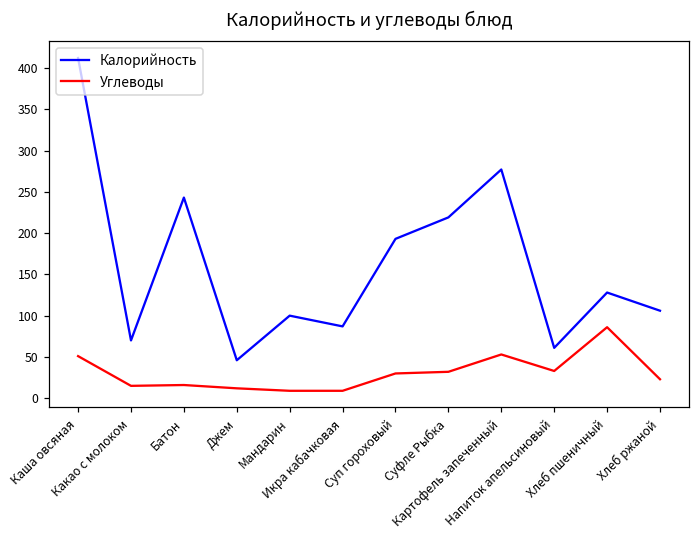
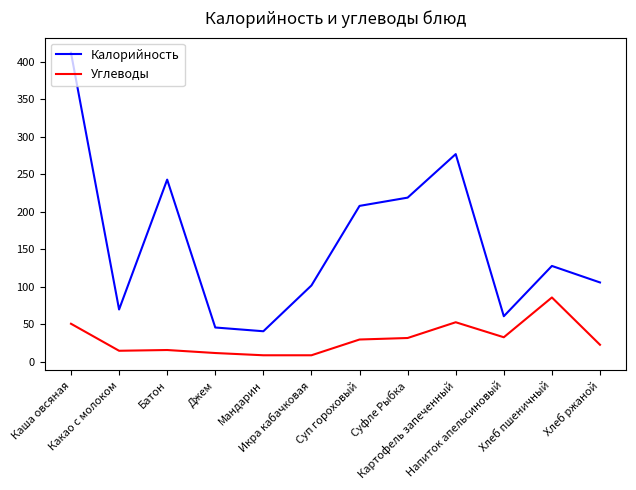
Калорийность, Мандарин: 100 -> 40
Калорийность, Икра кабачковая: 90 -> 100
Калорийность, Суп гороховый: 190 -> 210
